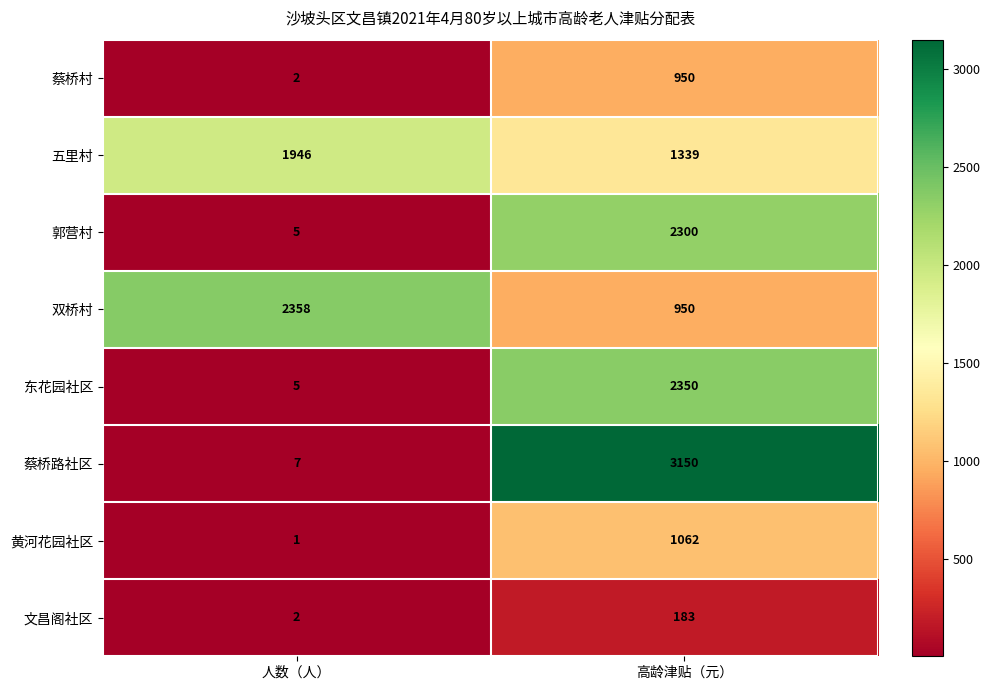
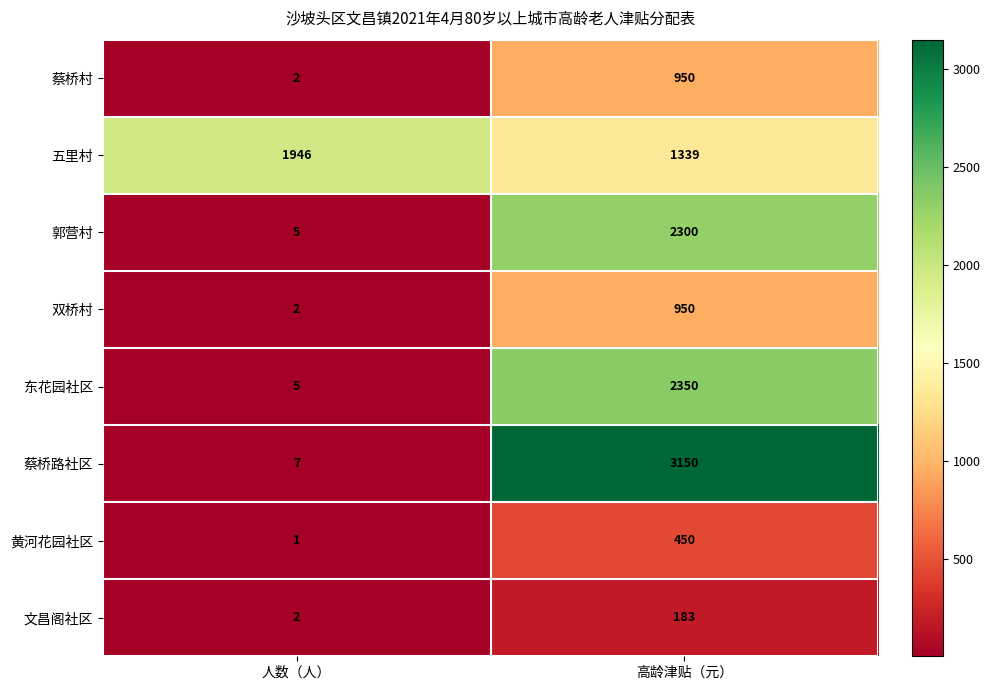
双桥村, 人数（人）: 2358 -> 2
黄河花园社区, 高龄津贴（元）: 1062 -> 450
